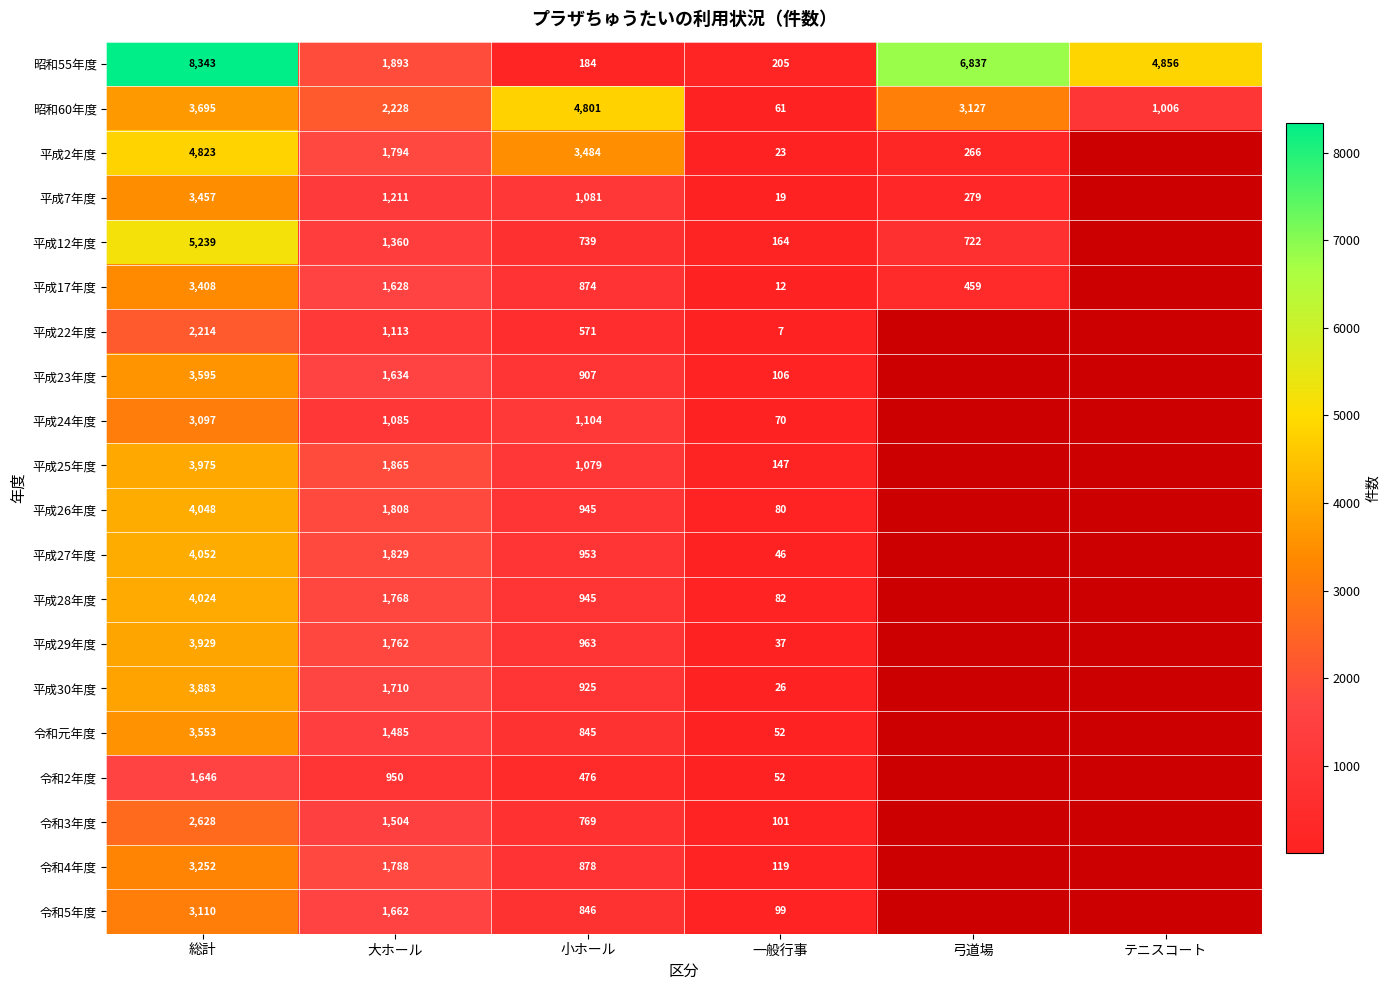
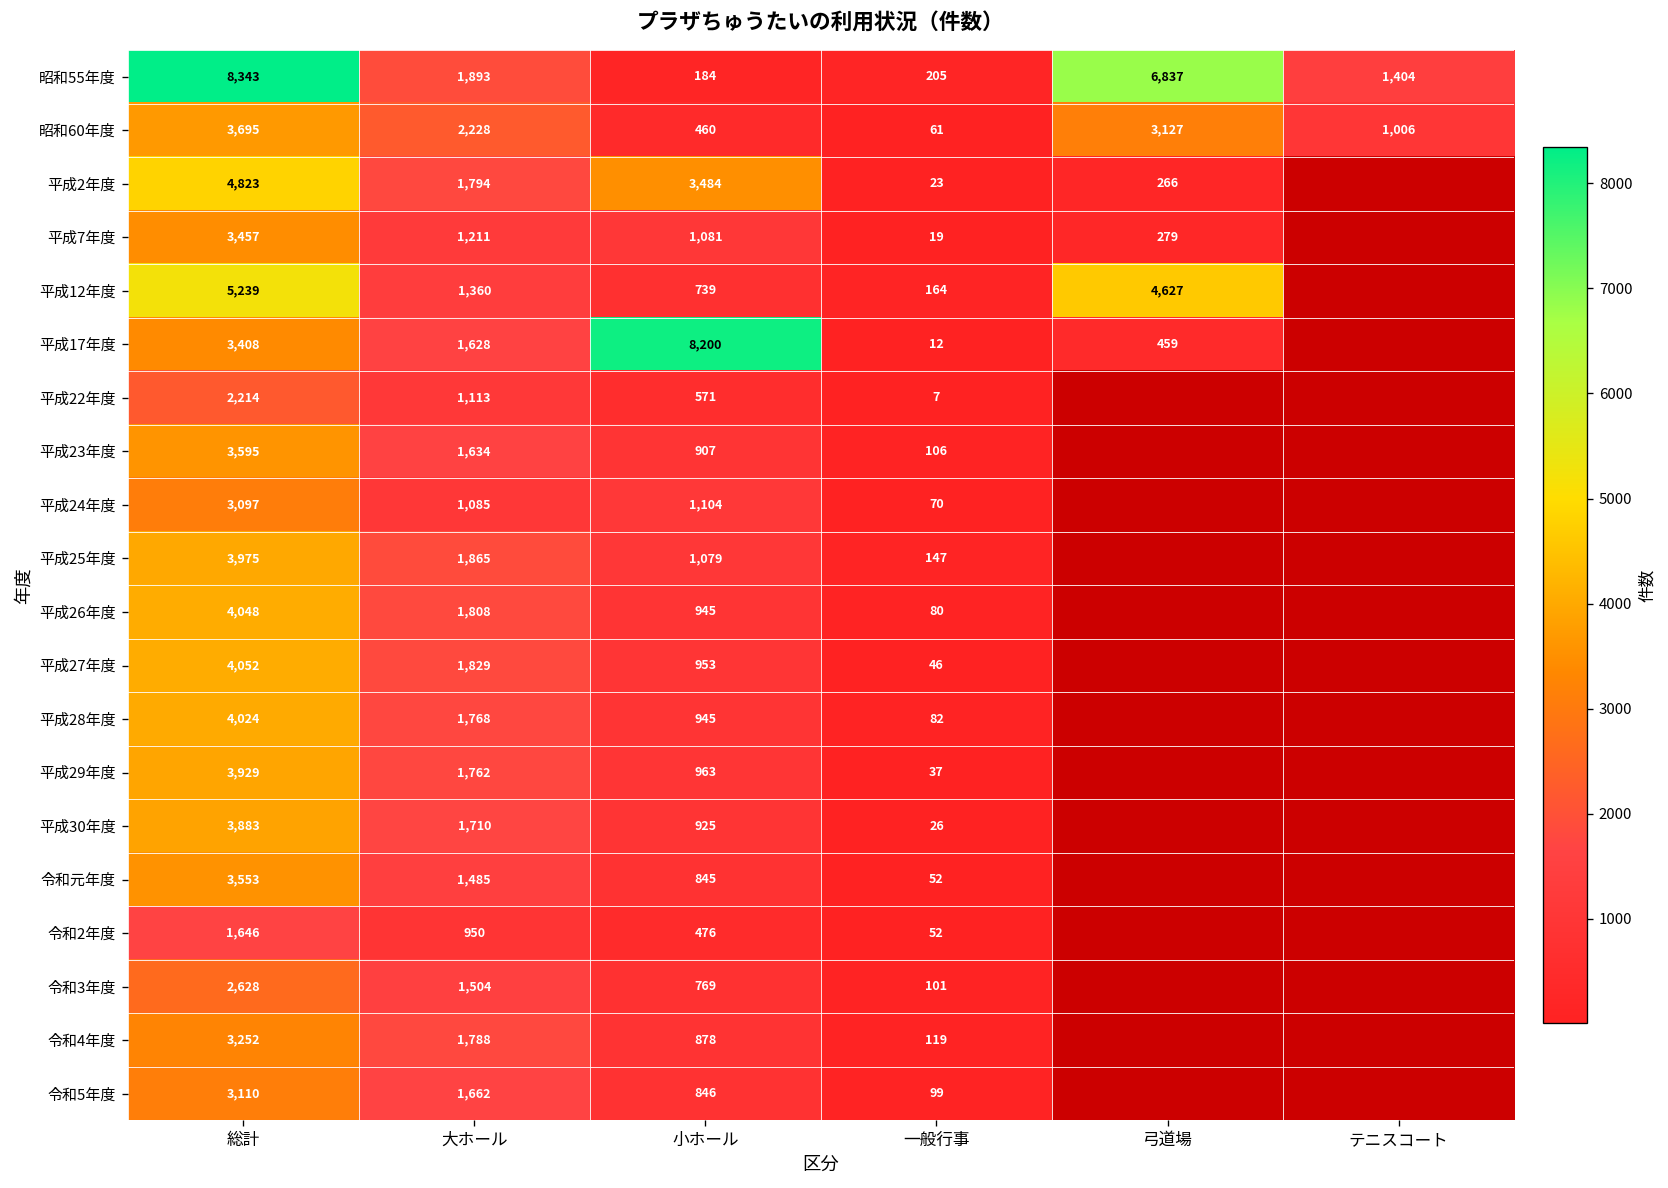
昭和55年度, テニスコート: 4,856 -> 1,404
昭和60年度, 小ホール: 4,801 -> 460
平成12年度, 弓道場: 722 -> 4,627
平成17年度, 小ホール: 874 -> 8,200
